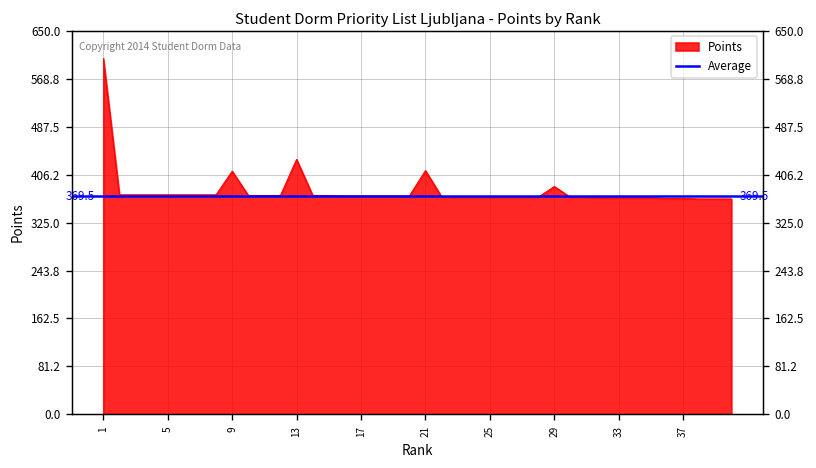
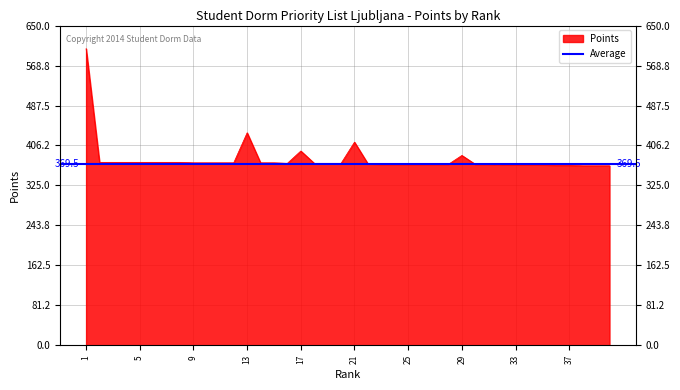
9: 410 -> 370
17: 370 -> 400
